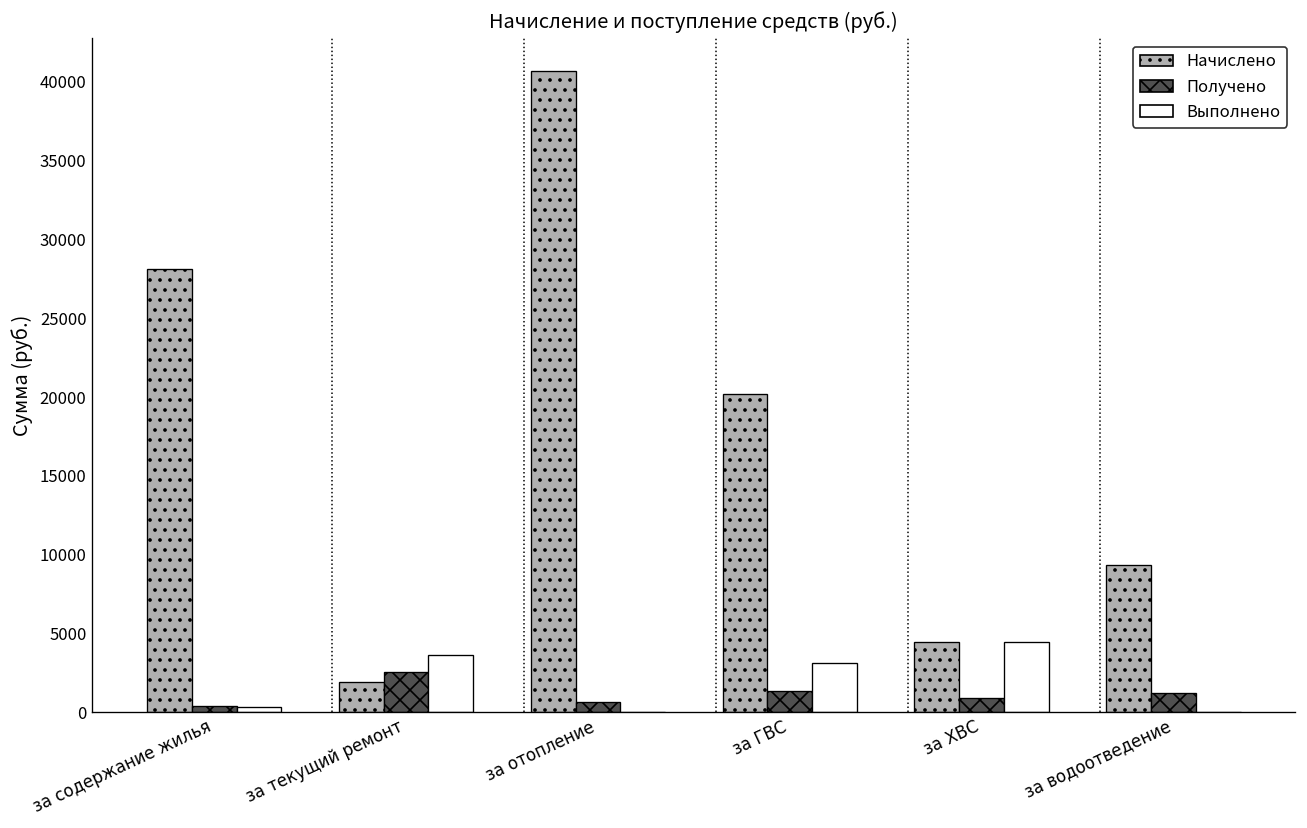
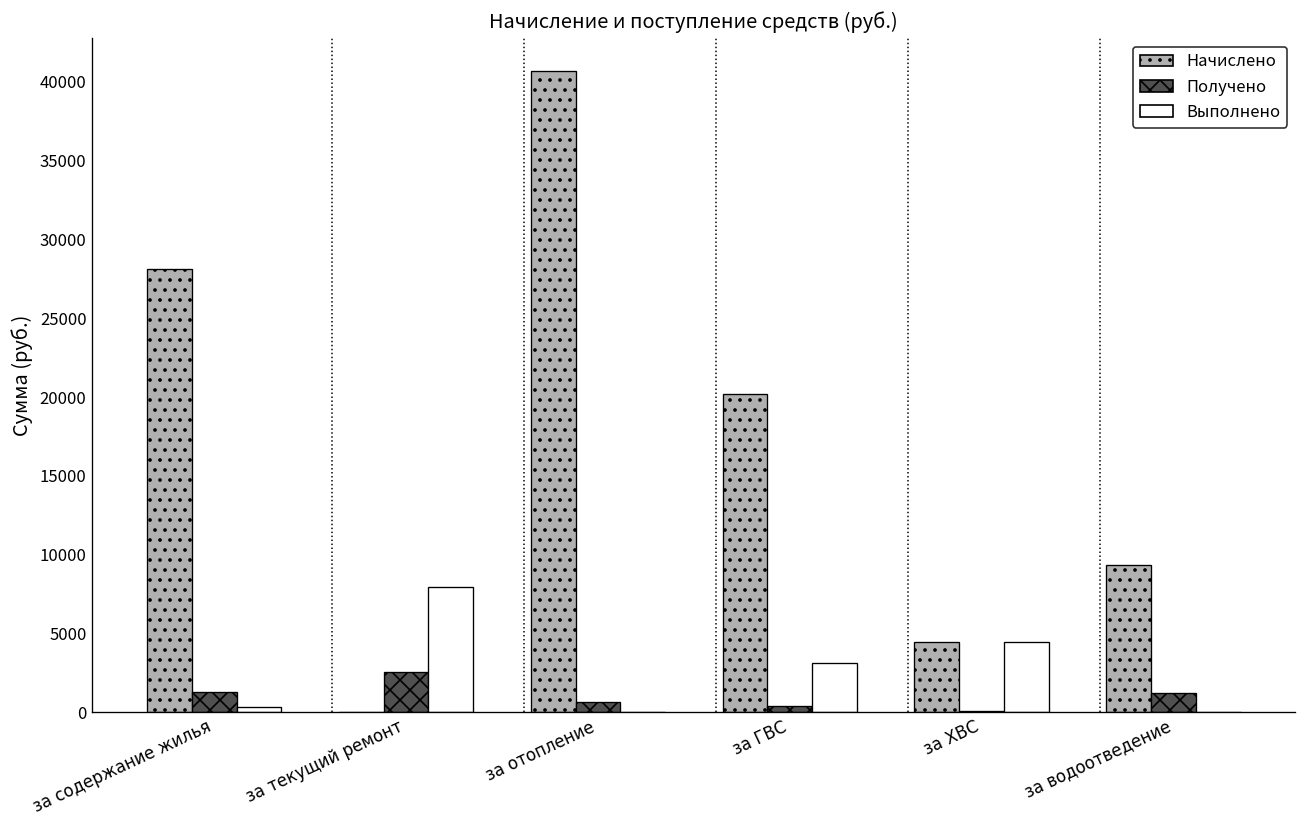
Получено, за содержание жилья: 400 -> 1300
Начислено, за текущий ремонт: 1900 -> 0
Выполнено, за текущий ремонт: 3600 -> 8000
Получено, за ГВС: 1400 -> 400
Получено, за ХВС: 900 -> 100
